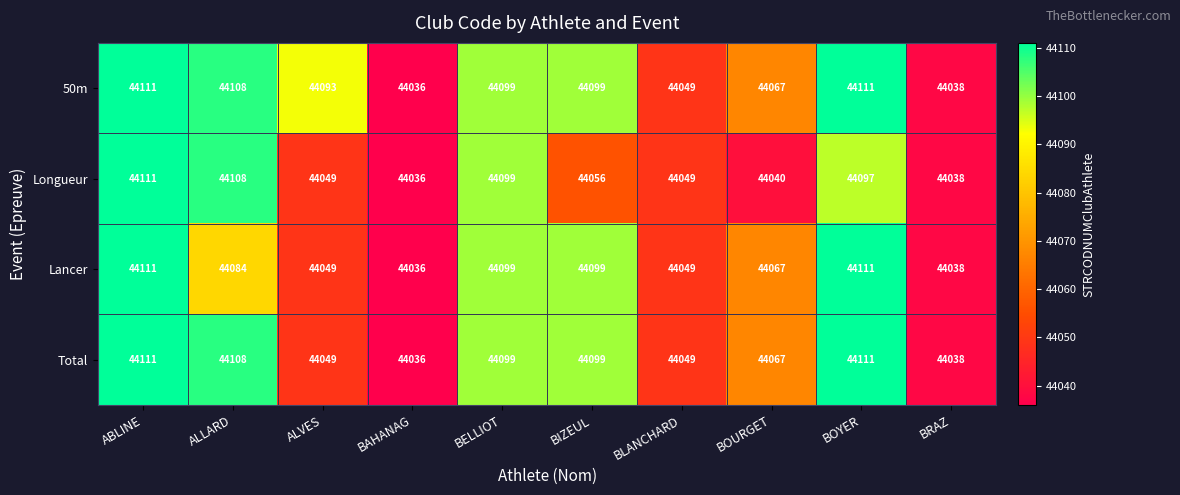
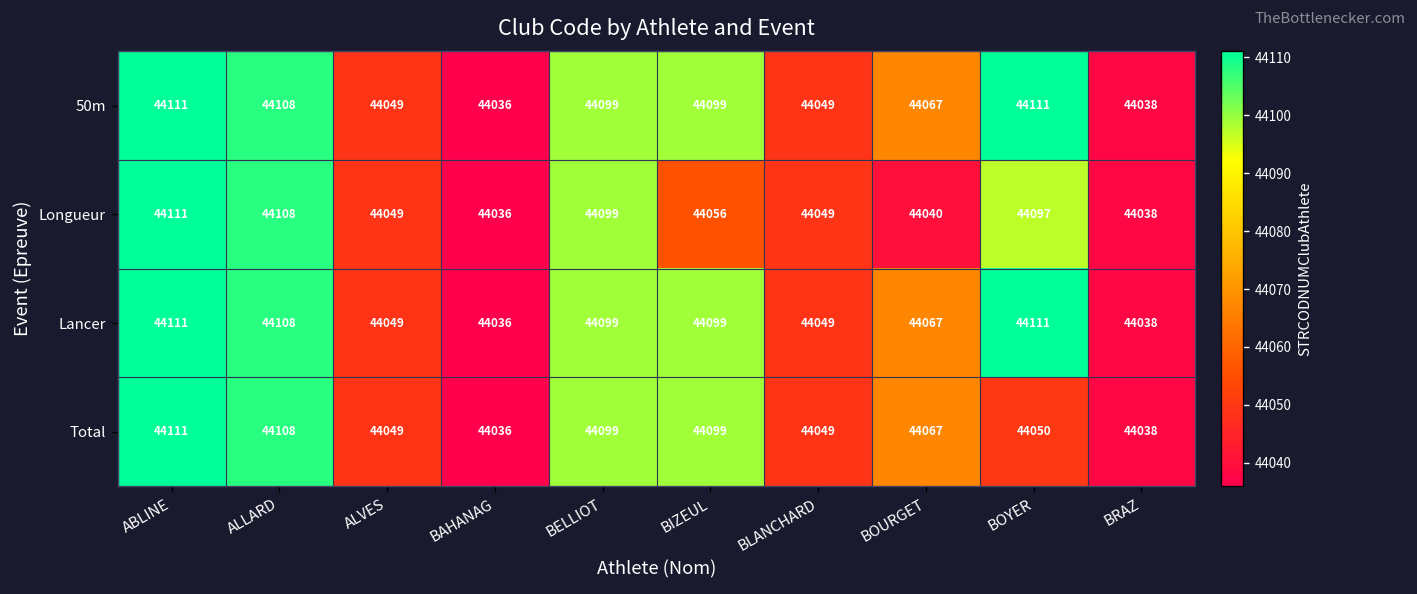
50m, ALVES: 44093 -> 44049
Lancer, ALLARD: 44084 -> 44108
Total, BOYER: 44111 -> 44050
